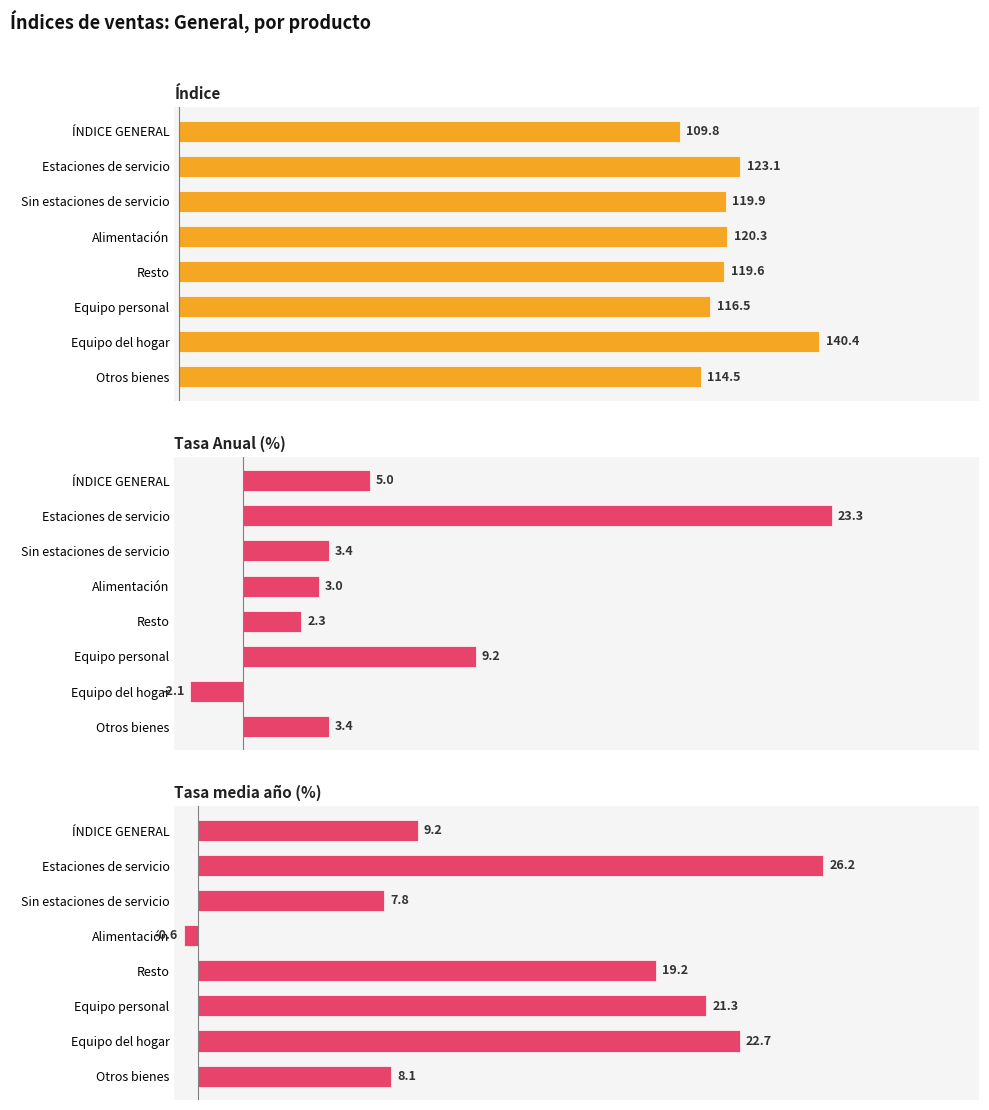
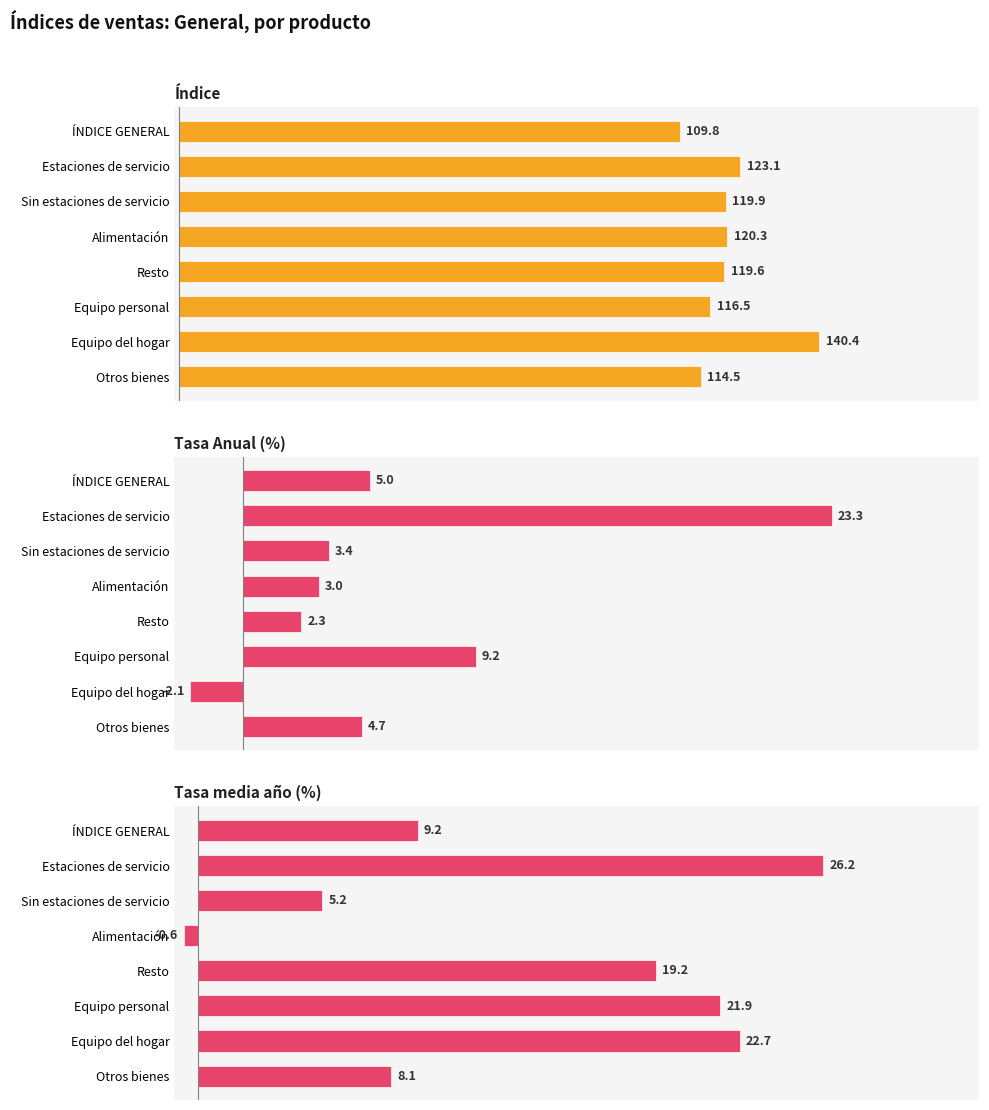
Tasa Anual (%), Otros bienes: 3.4 -> 4.7
Tasa media año (%), Sin estaciones de servicio: 7.8 -> 5.2
Tasa media año (%), Equipo personal: 21.3 -> 21.9
